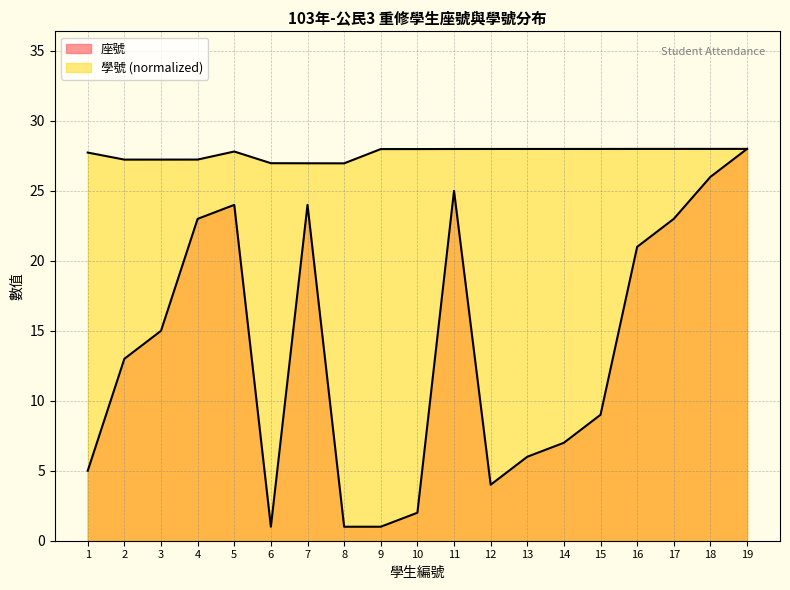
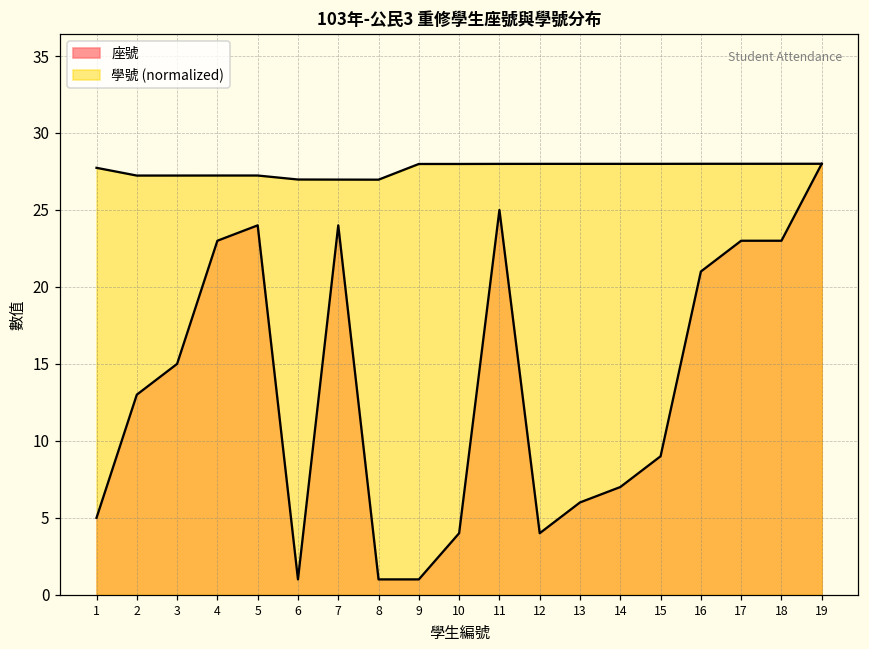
學號 (normalized), 5: 27.8 -> 27.2
座號, 10: 2 -> 4
座號, 18: 26 -> 23
